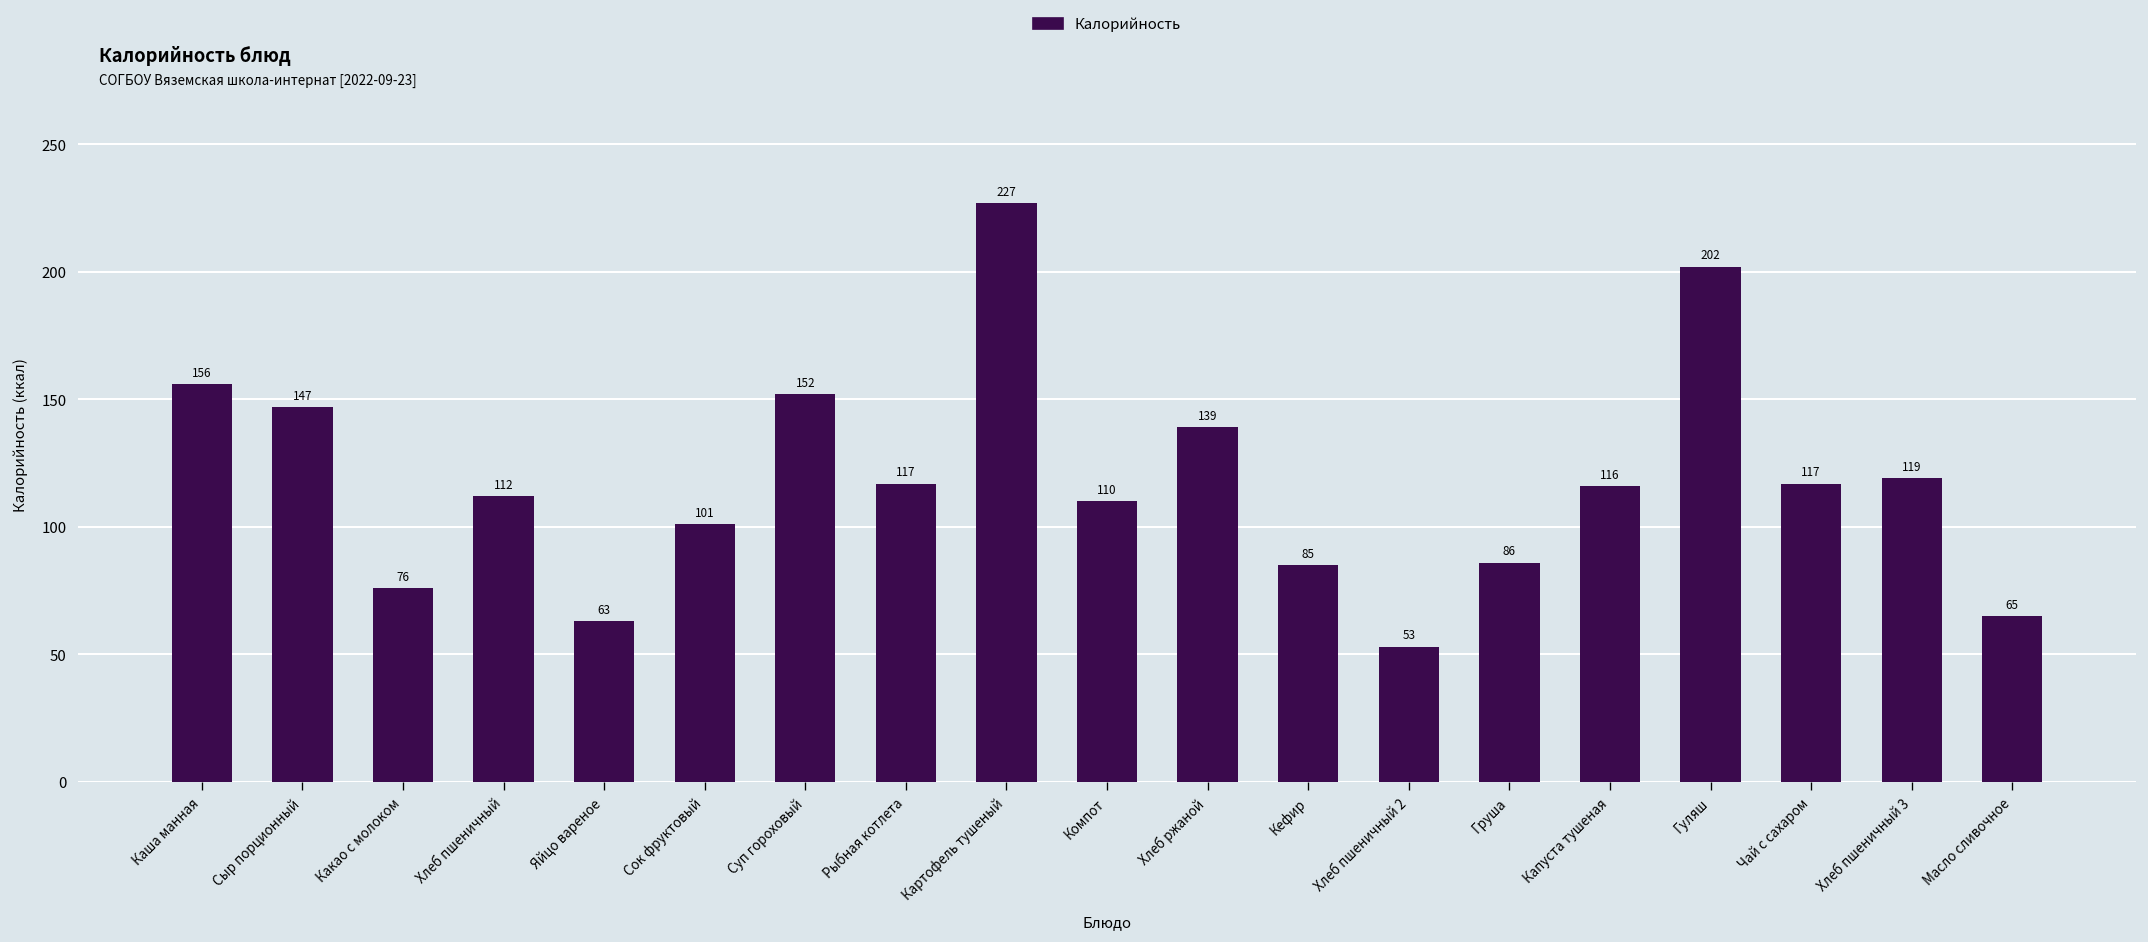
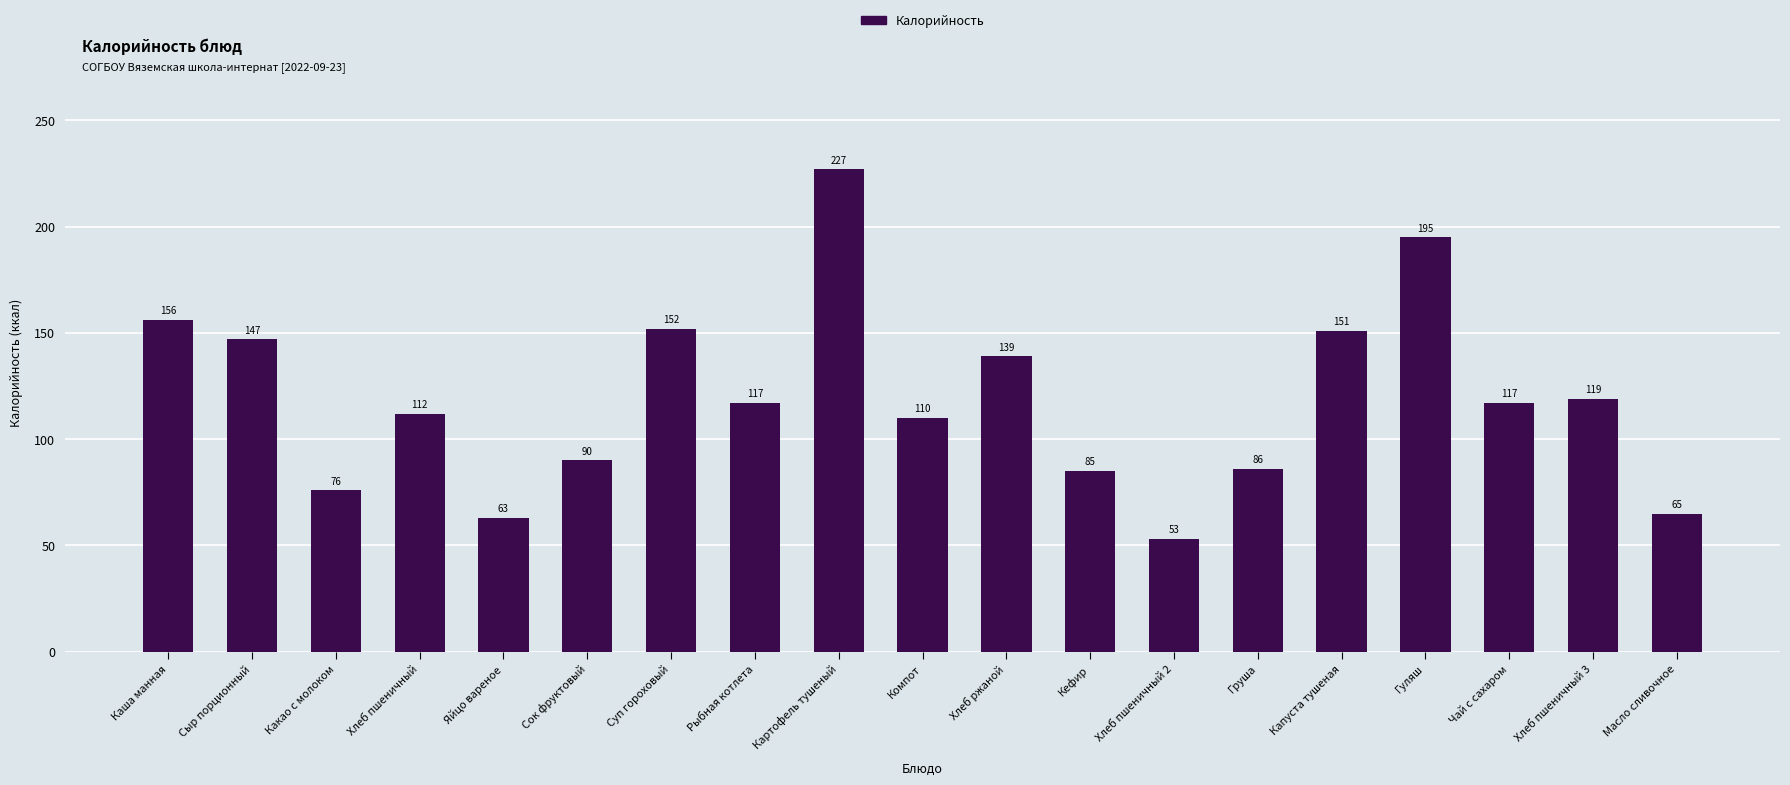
Сок фруктовый: 101 -> 90
Капуста тушеная: 116 -> 151
Гуляш: 202 -> 195
